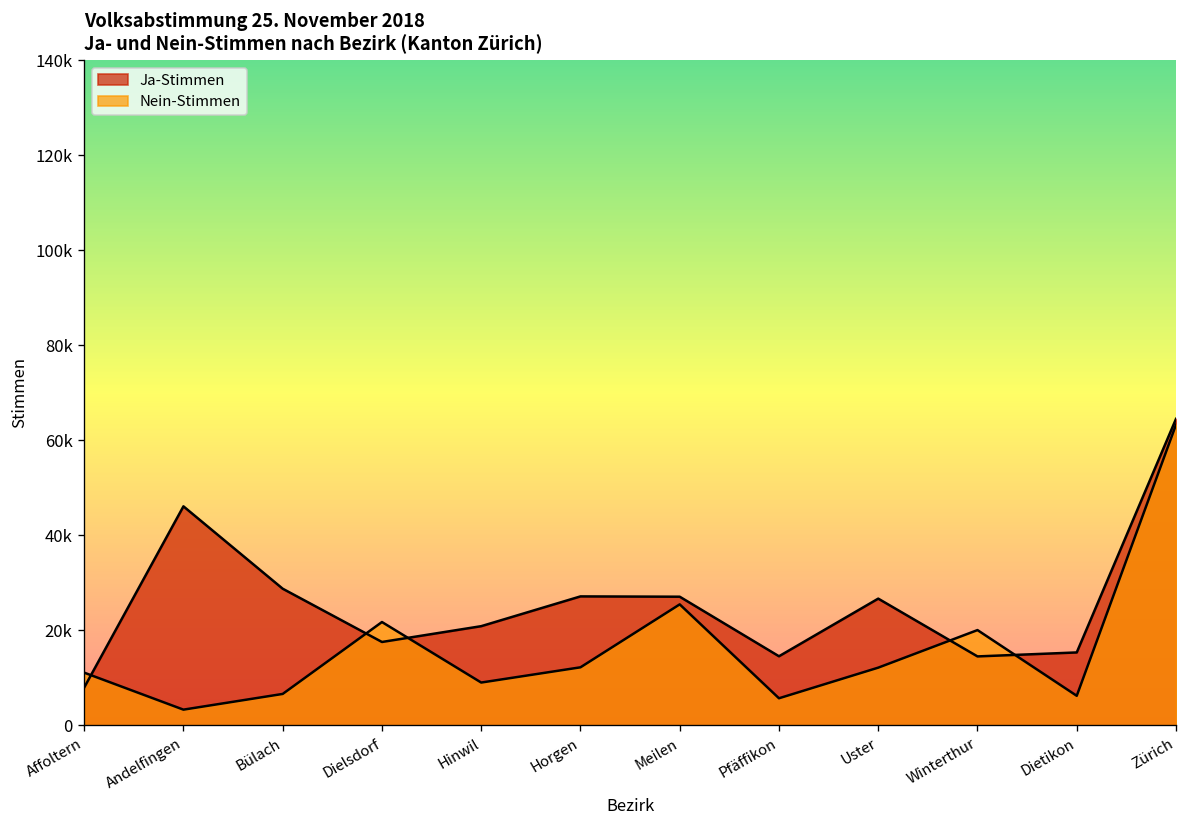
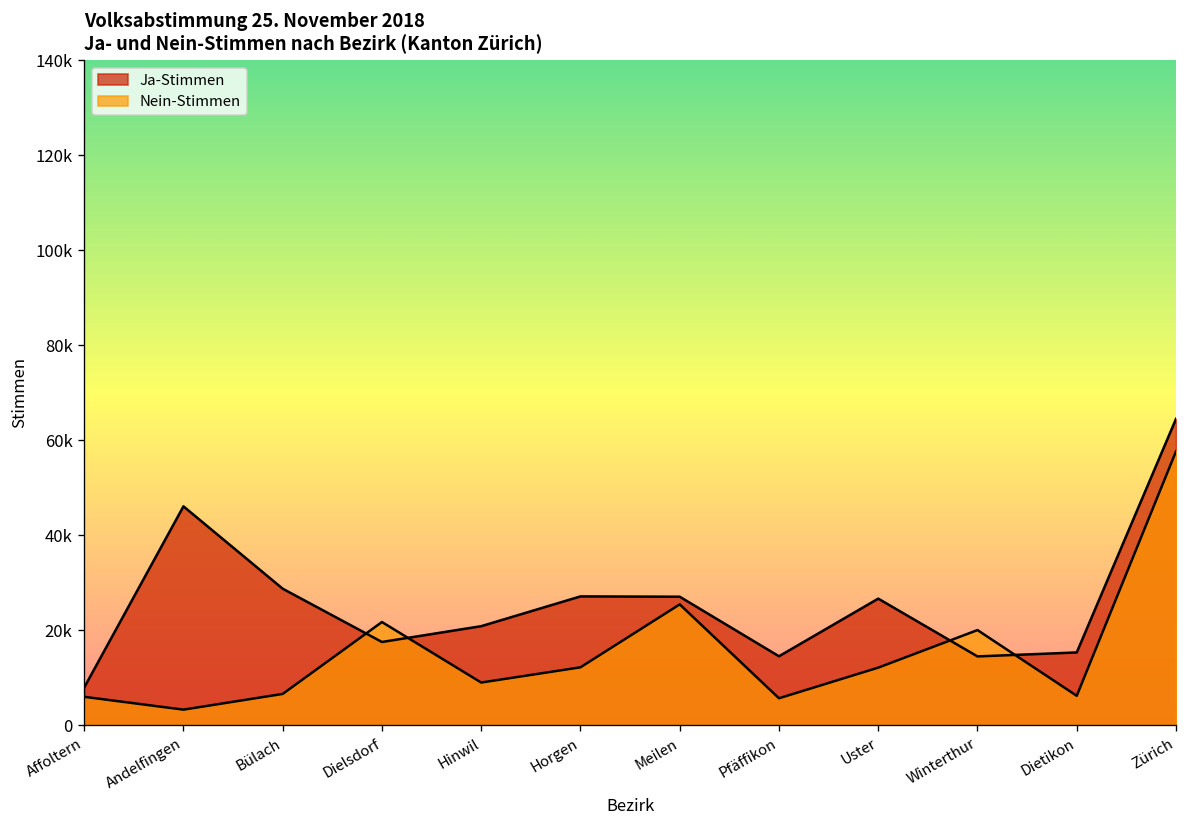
Nein-Stimmen, Affoltern: 11000 -> 6000
Nein-Stimmen, Zürich: 63000 -> 58000
